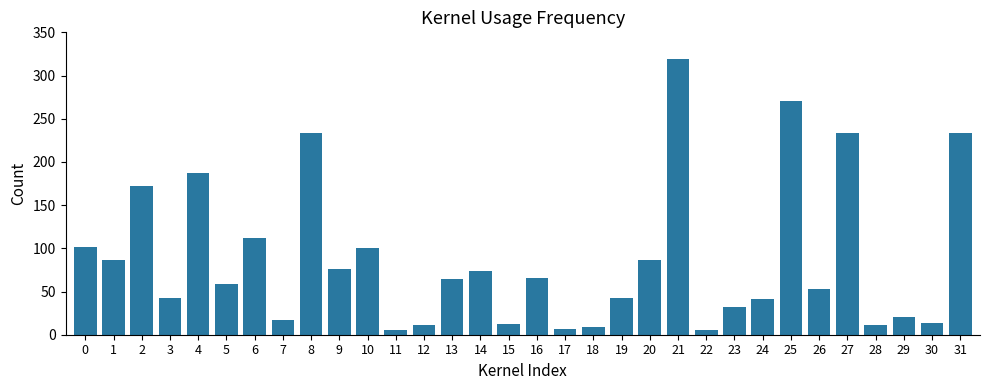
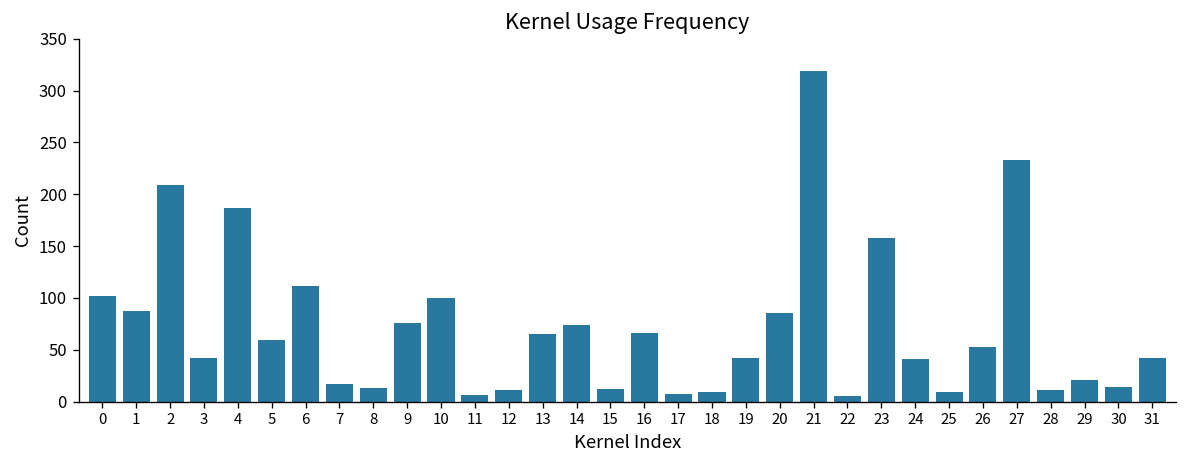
2: 170 -> 210
8: 230 -> 10
23: 30 -> 160
25: 270 -> 10
31: 230 -> 40
